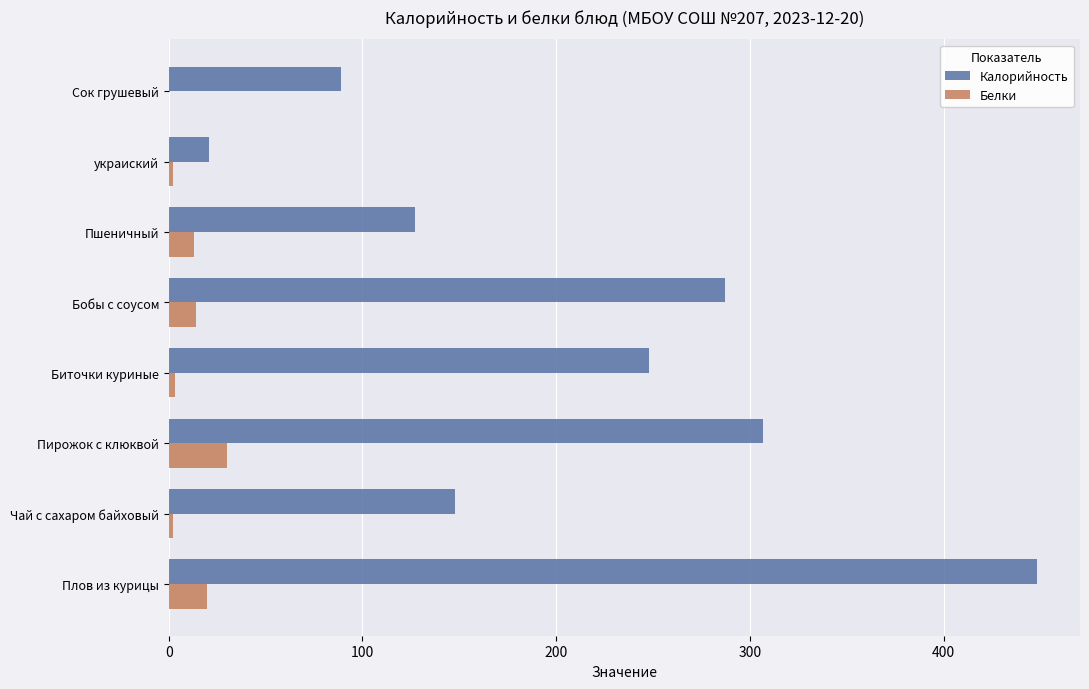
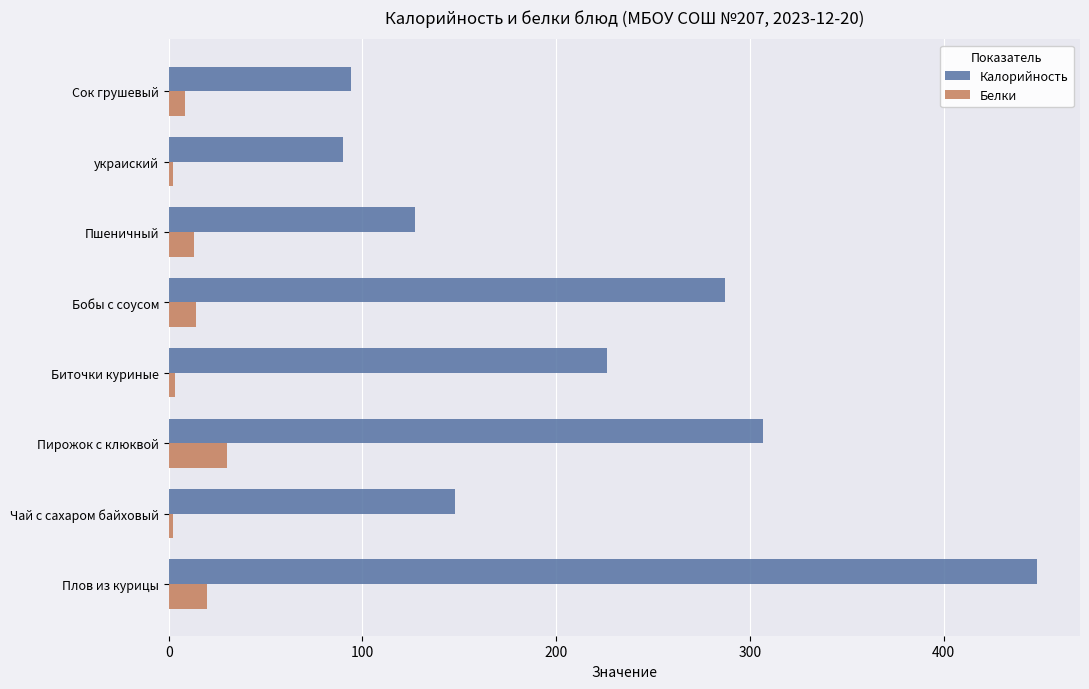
Калорийность, Сок грушевый: 89 -> 94
Белки, Сок грушевый: 0 -> 8
Калорийность, украиский: 21 -> 90
Калорийность, Биточки куриные: 248 -> 226
